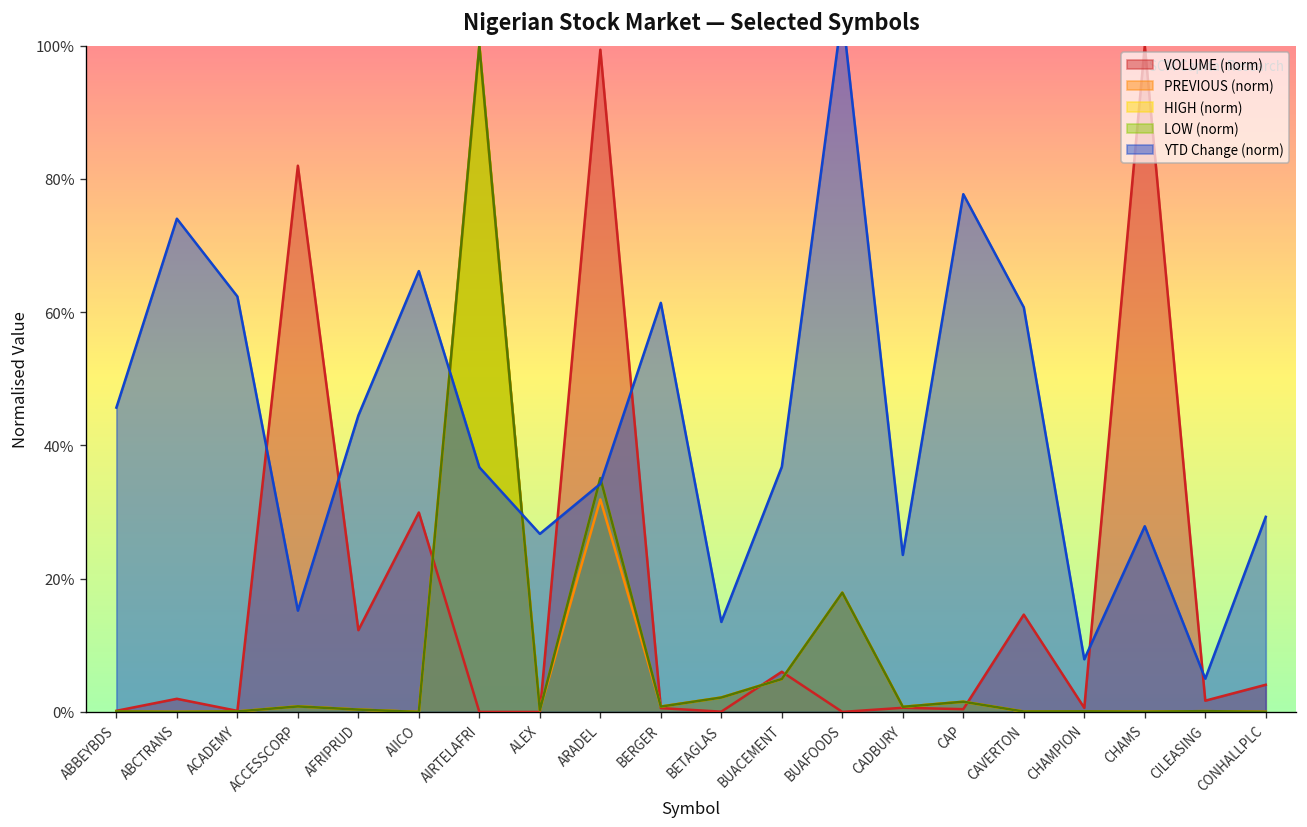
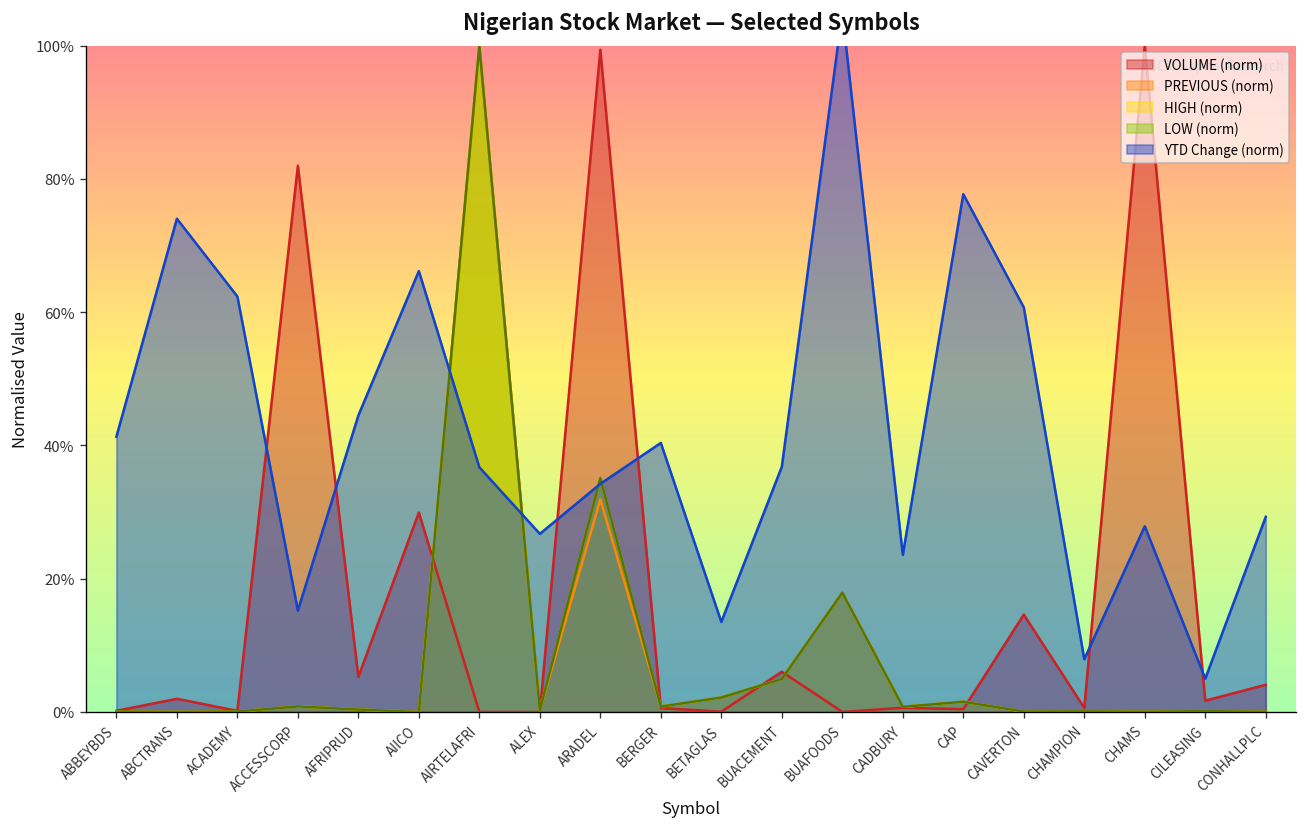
YTD Change (norm), ABBEYBDS: 46% -> 41%
VOLUME (norm), AFRIPRUD: 12% -> 5%
YTD Change (norm), BERGER: 61% -> 40%
